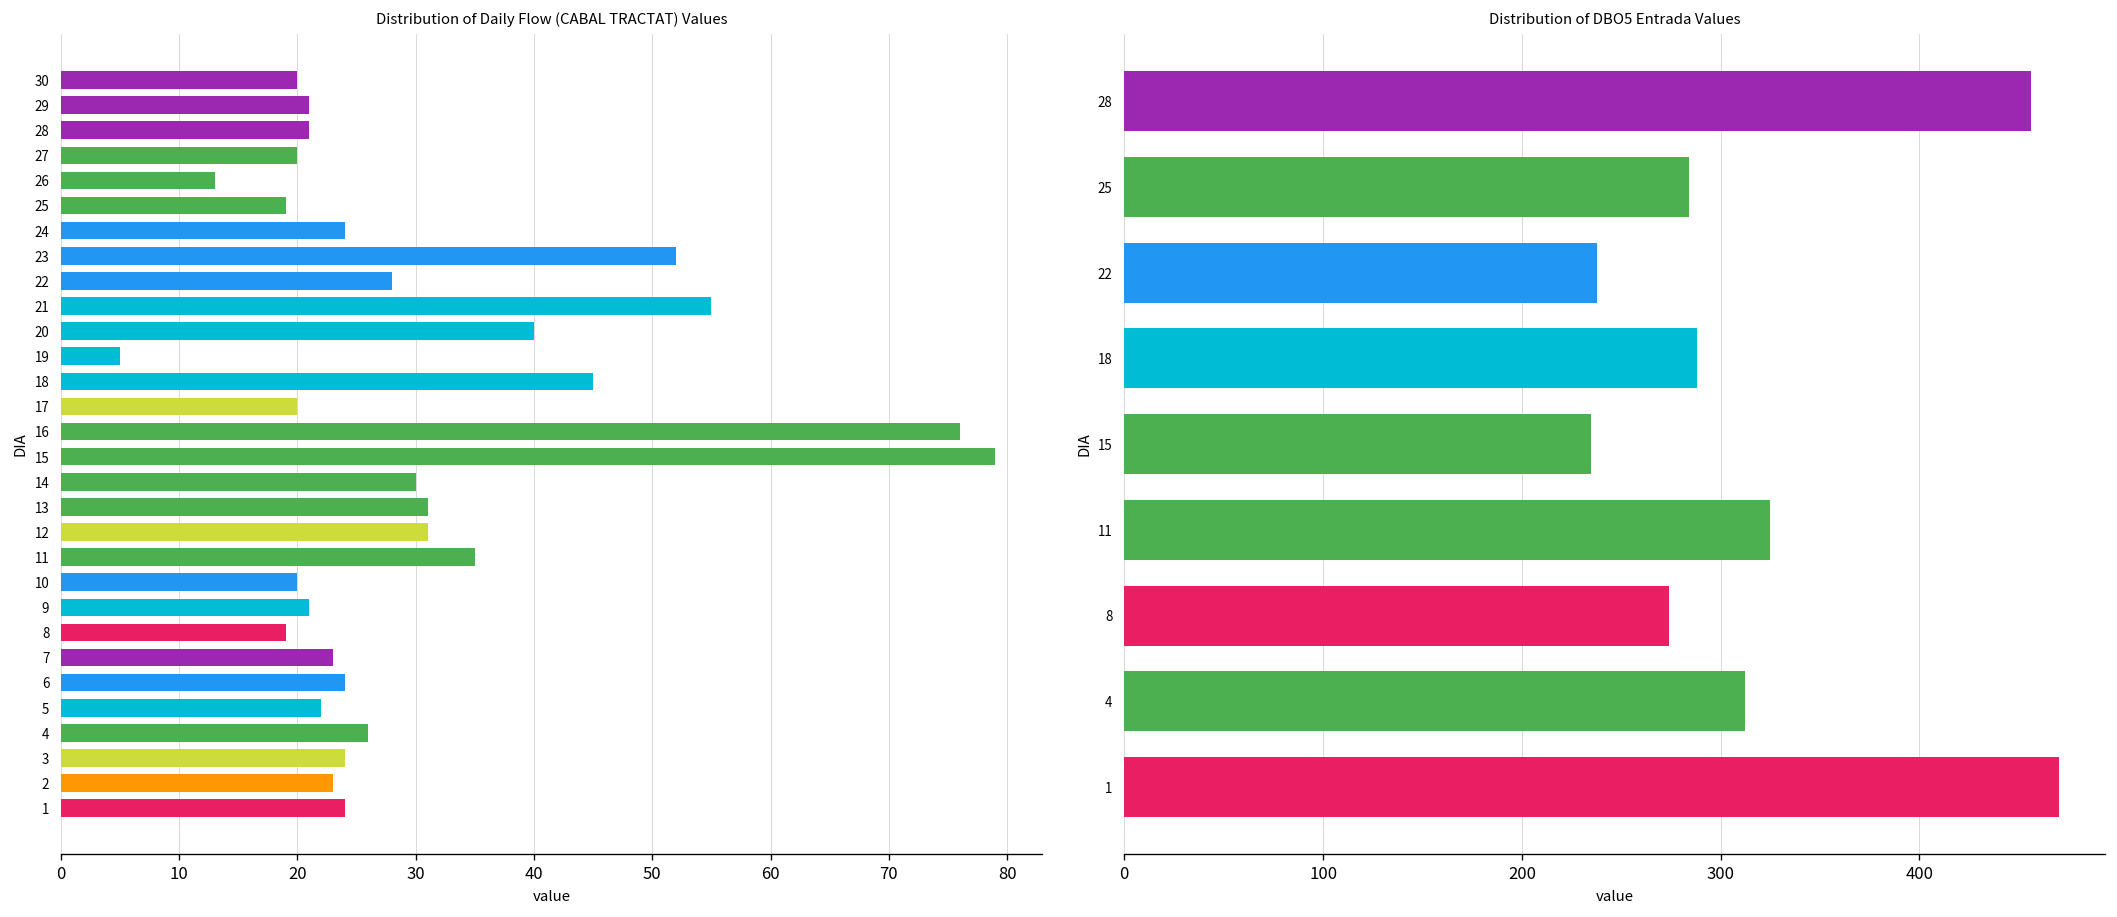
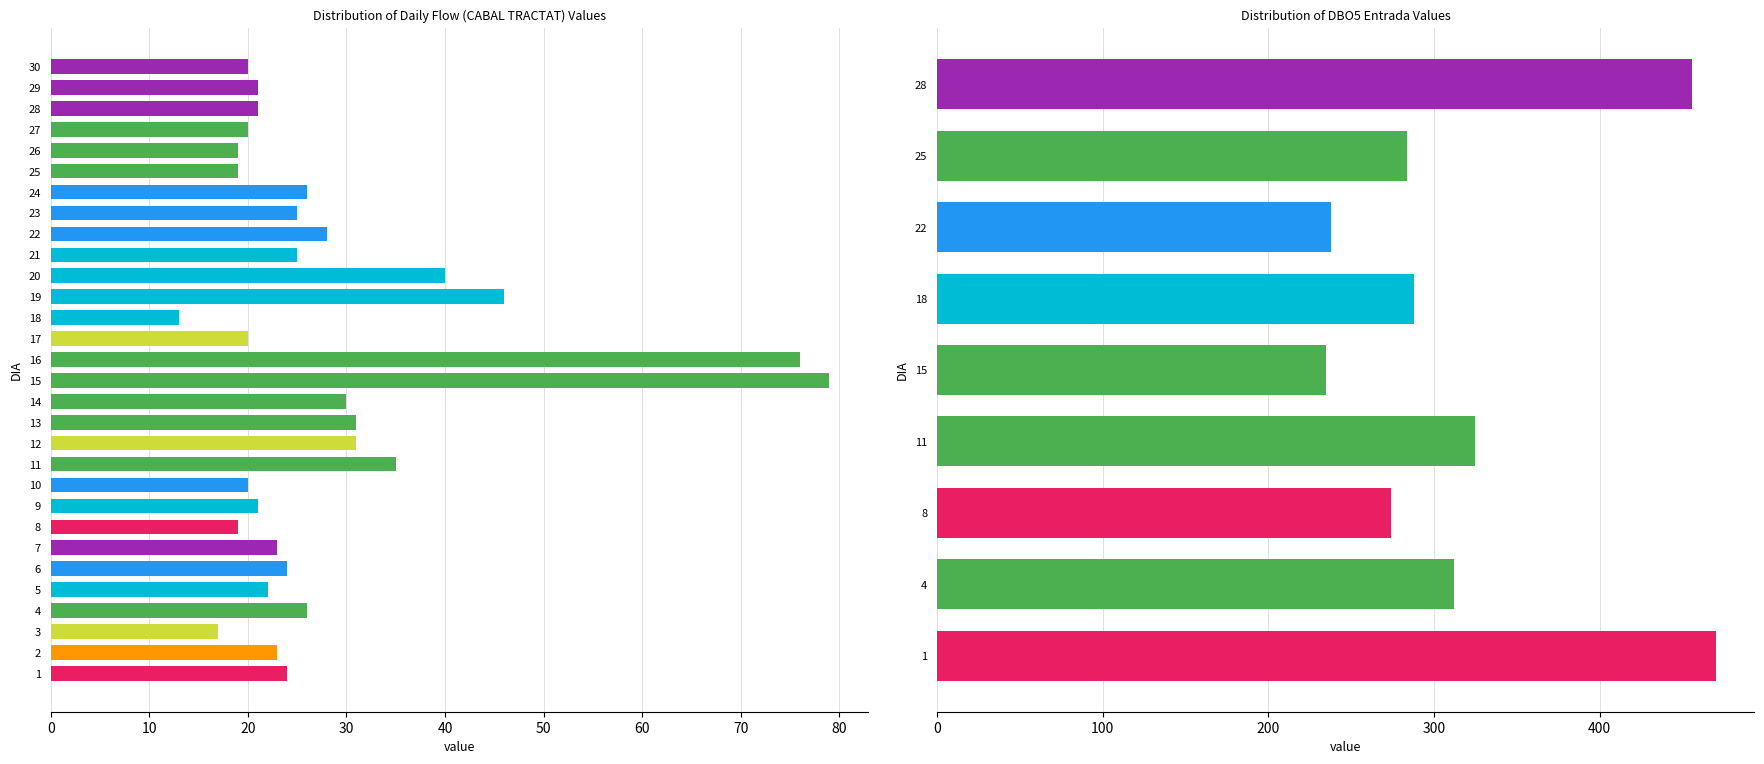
Distribution of Daily Flow (CABAL TRACTAT) Values, 26: 13 -> 19
Distribution of Daily Flow (CABAL TRACTAT) Values, 24: 24 -> 26
Distribution of Daily Flow (CABAL TRACTAT) Values, 23: 52 -> 25
Distribution of Daily Flow (CABAL TRACTAT) Values, 21: 55 -> 25
Distribution of Daily Flow (CABAL TRACTAT) Values, 19: 5 -> 46
Distribution of Daily Flow (CABAL TRACTAT) Values, 18: 45 -> 13
Distribution of Daily Flow (CABAL TRACTAT) Values, 3: 24 -> 17
